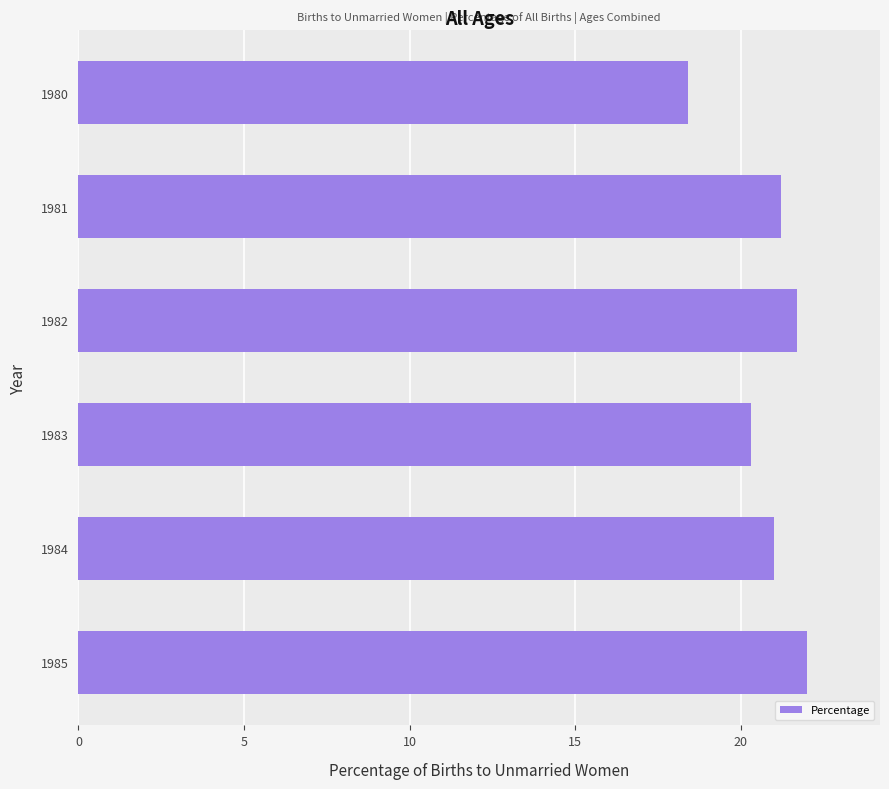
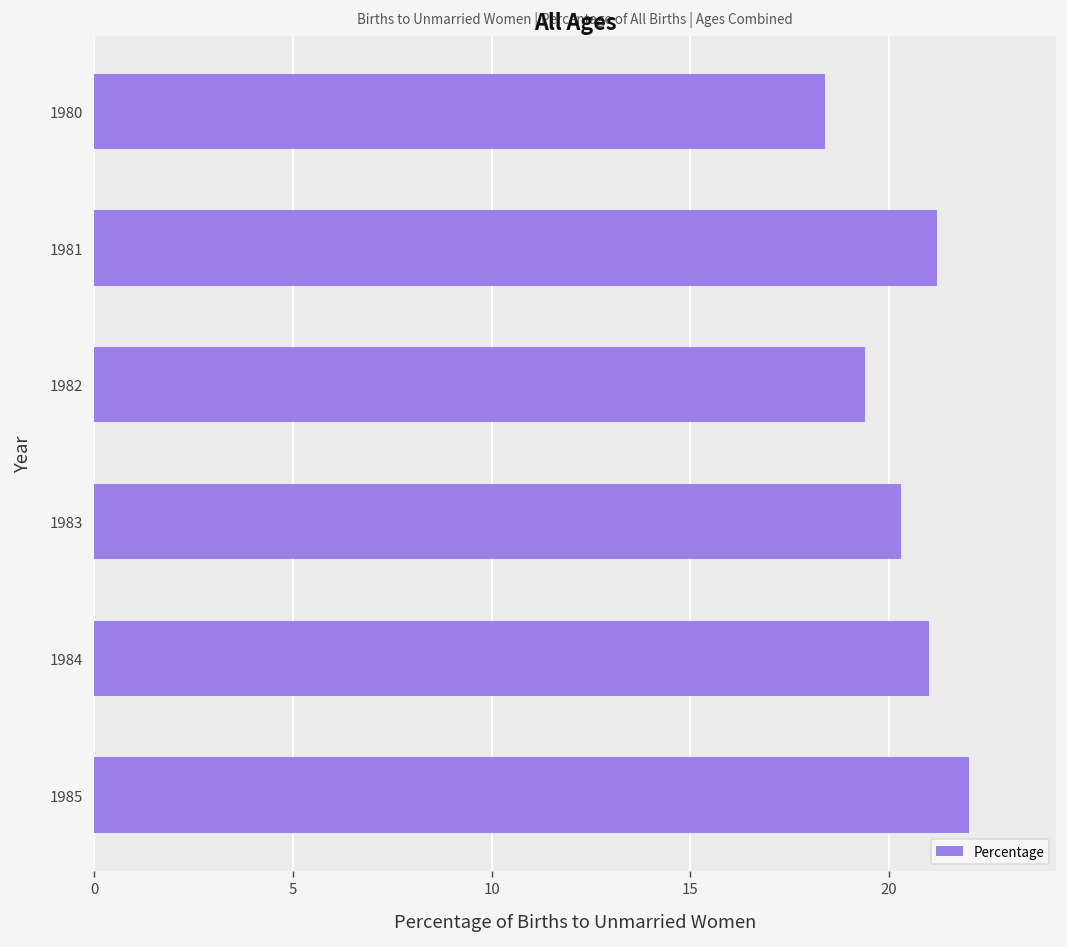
1982: 21.7 -> 19.4
